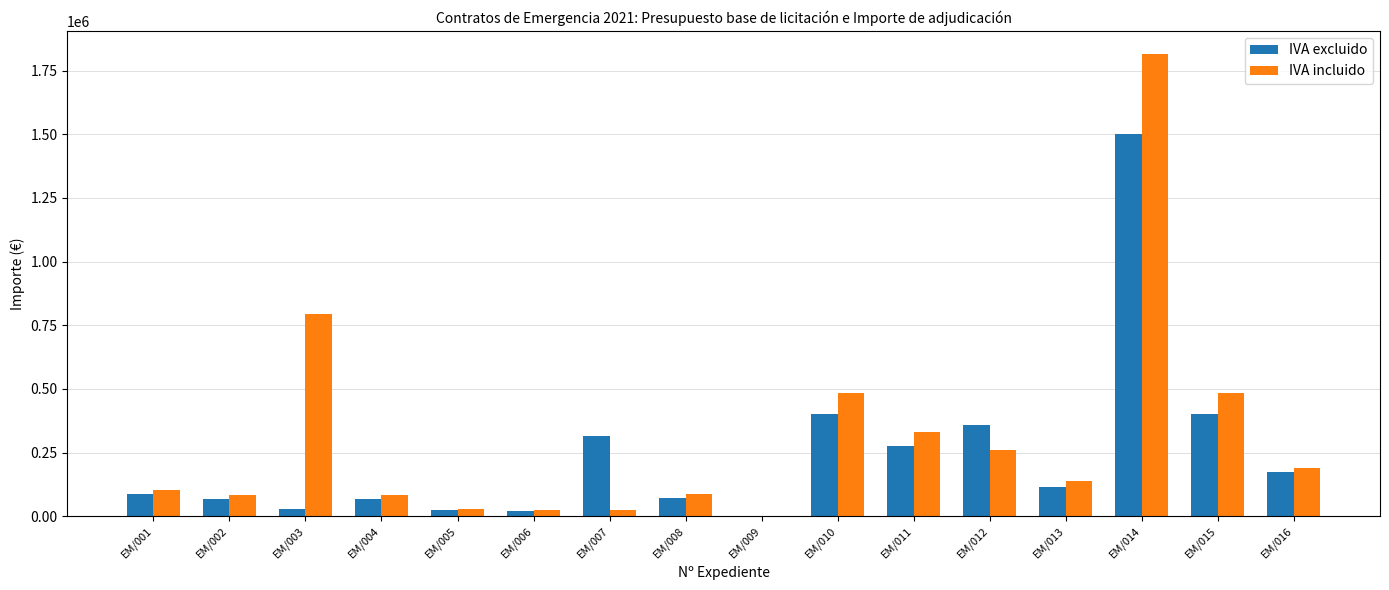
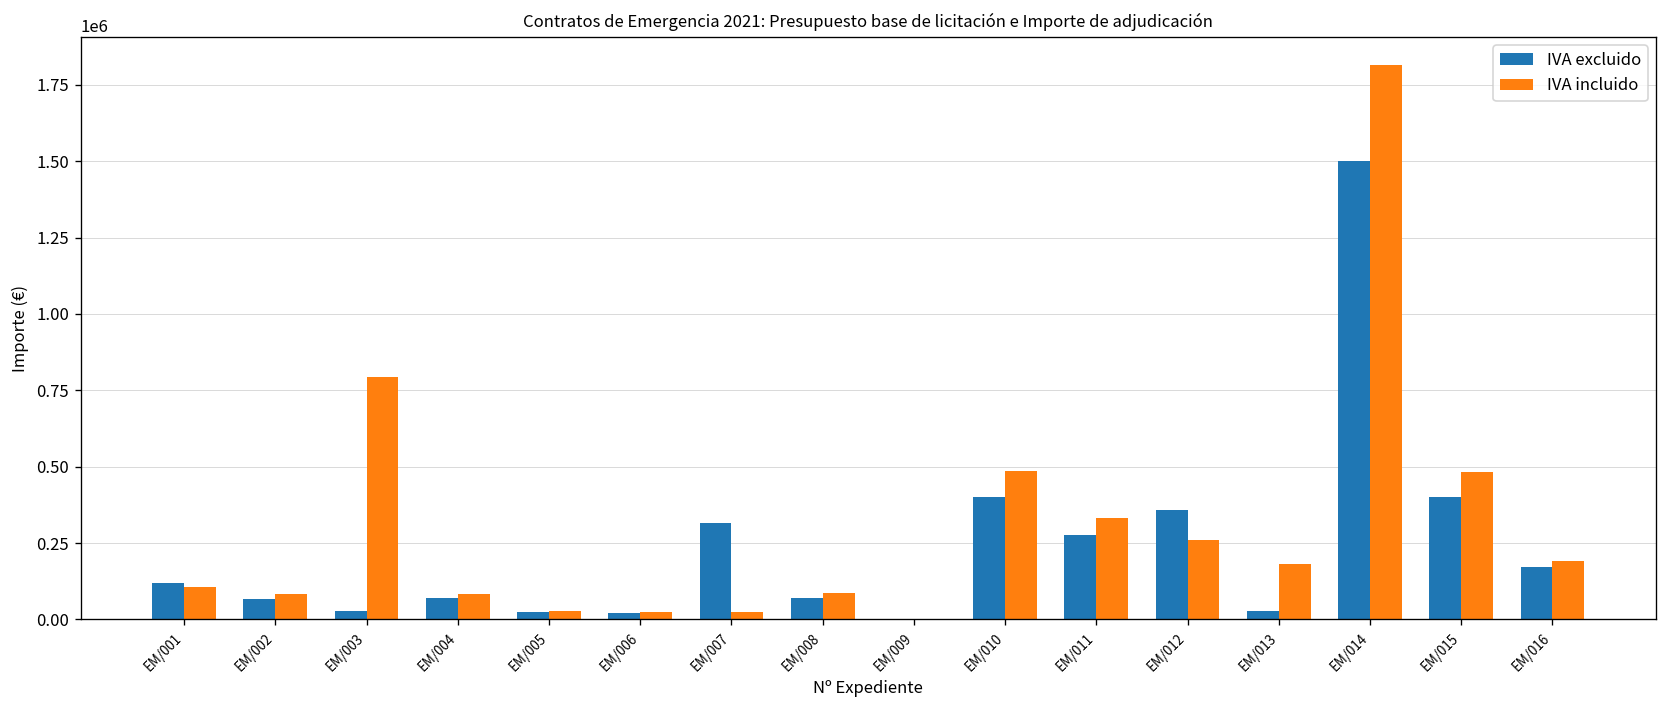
IVA excluido, EM/001: 90000 -> 120000
IVA excluido, EM/013: 120000 -> 30000
IVA incluido, EM/013: 140000 -> 180000
